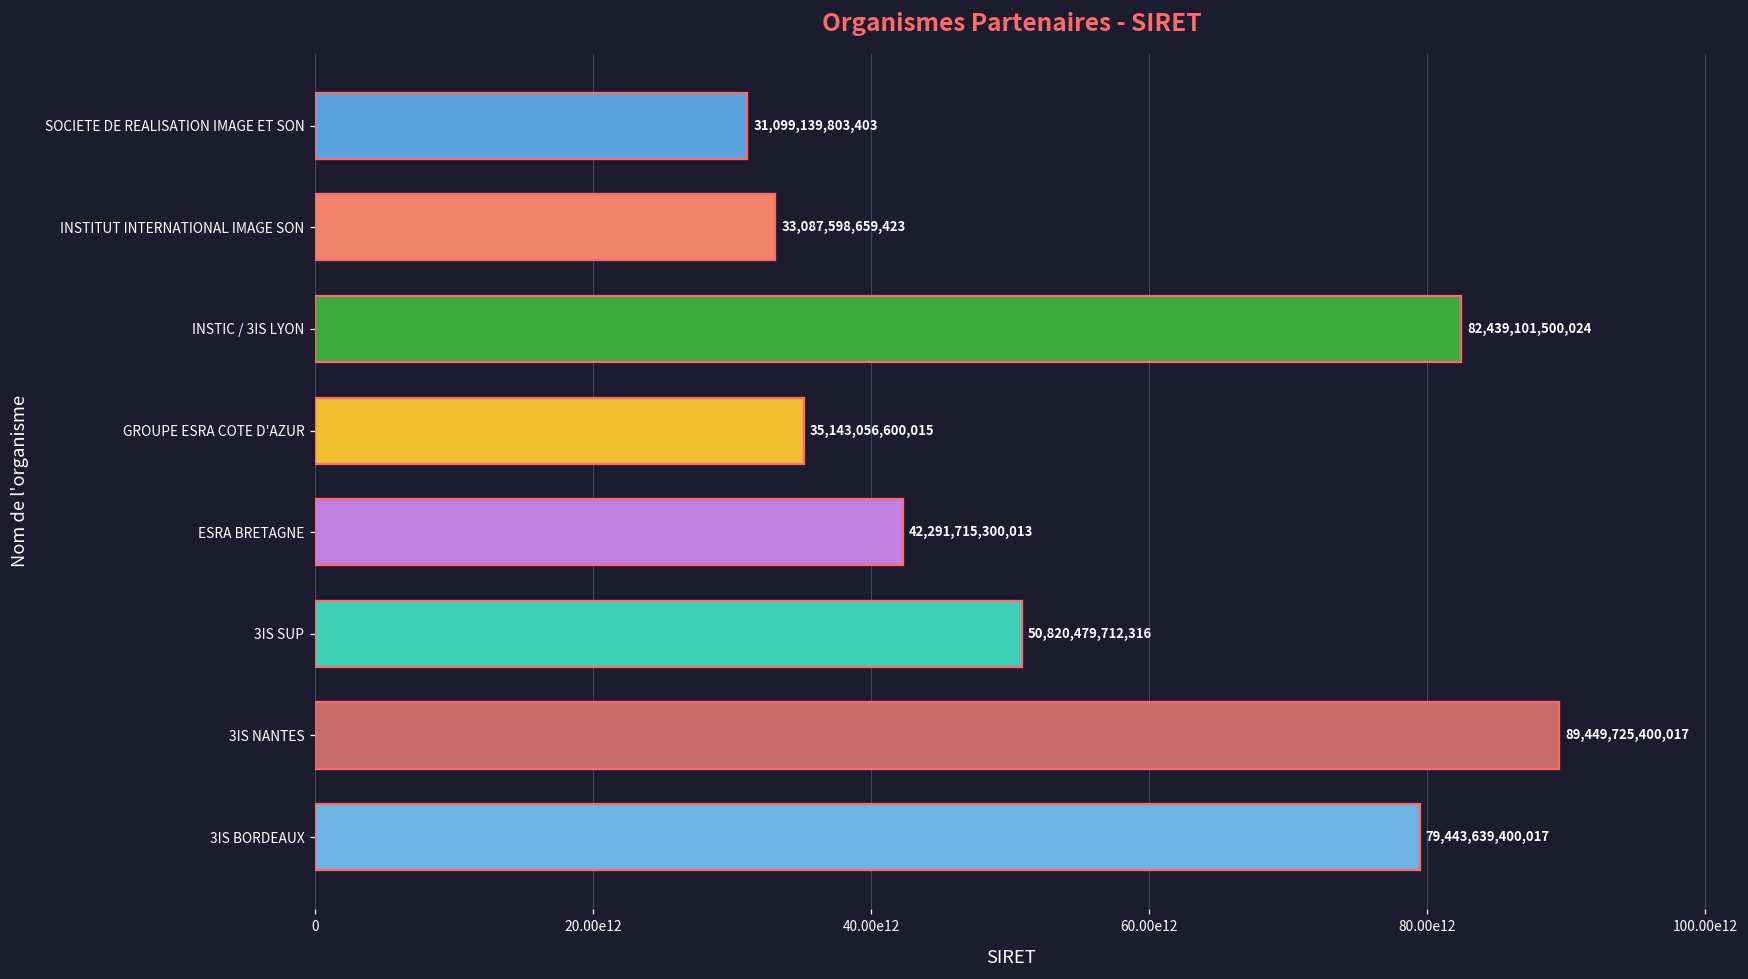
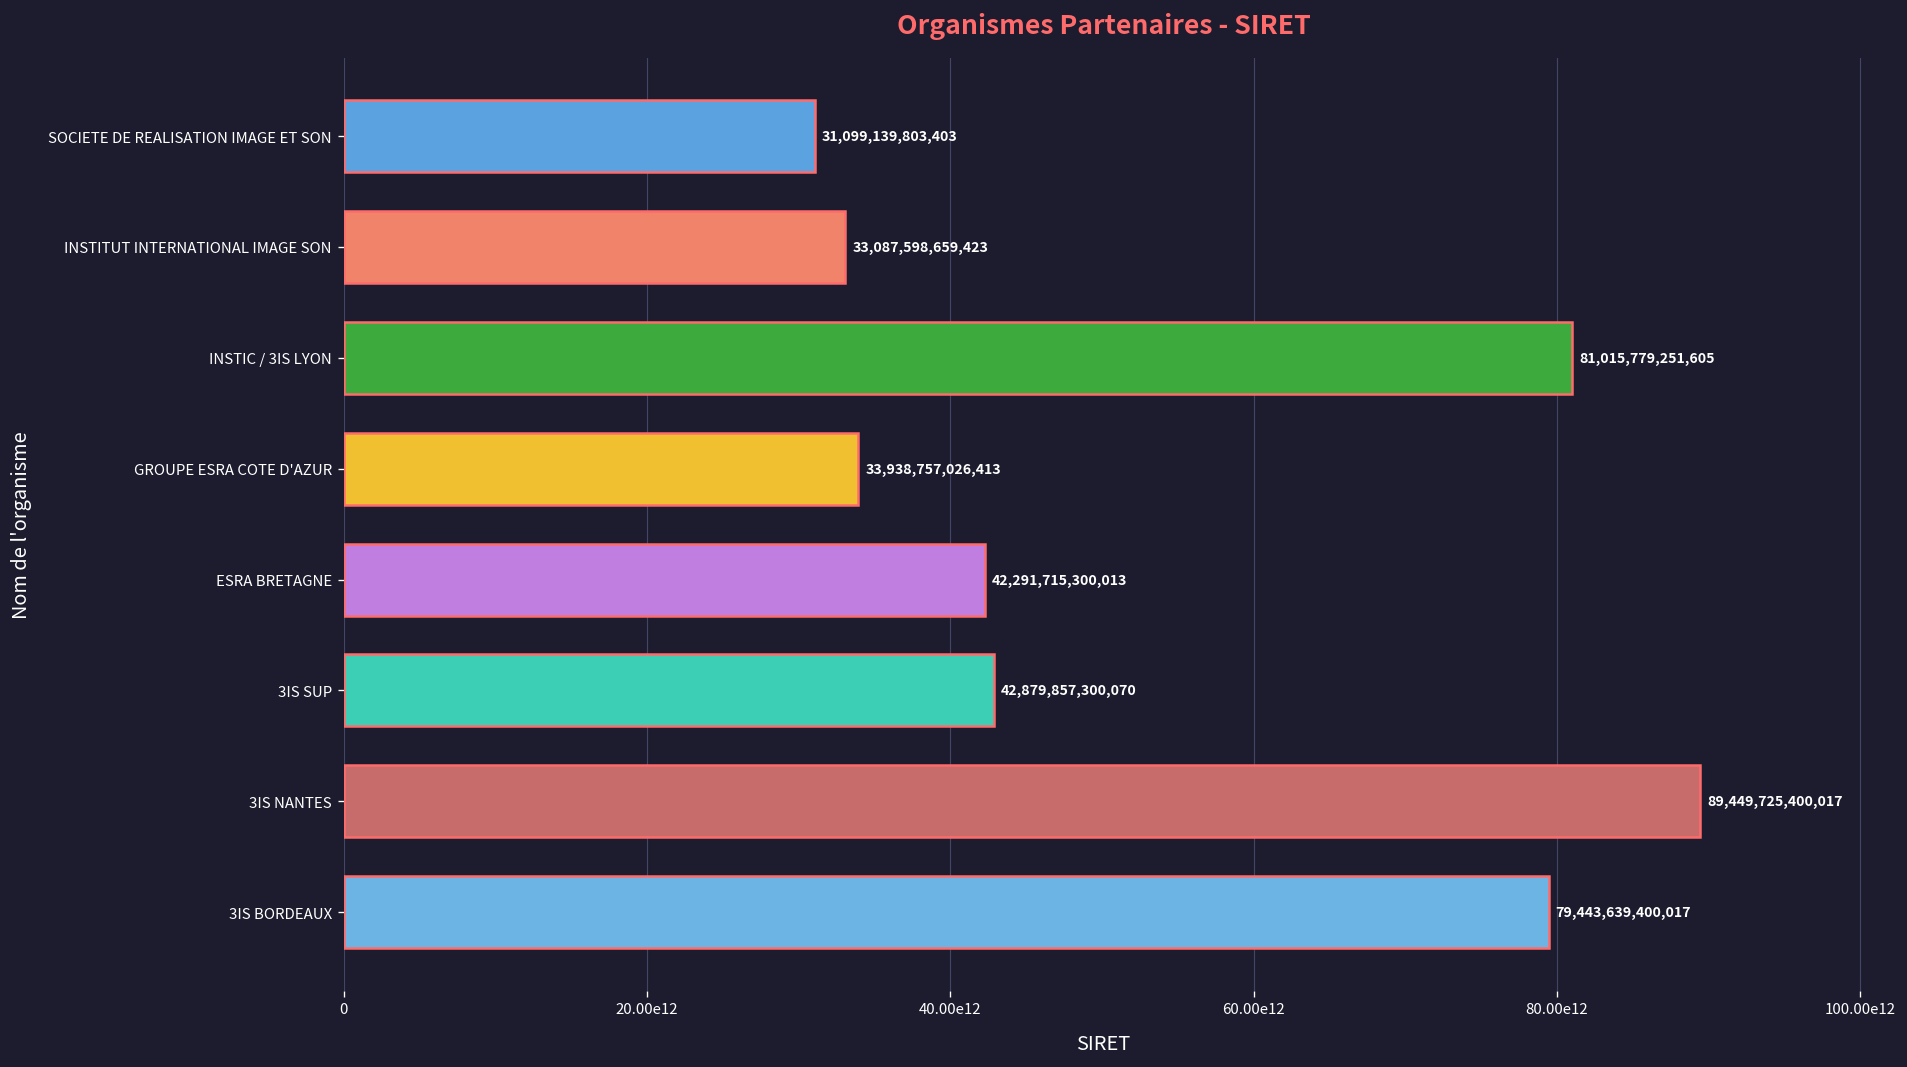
INSTIC / 3IS LYON: 82,439,101,500,024 -> 81,015,779,251,605
GROUPE ESRA COTE D'AZUR: 35,143,056,600,015 -> 33,938,757,026,413
3IS SUP: 50,820,479,712,316 -> 42,879,857,300,070
